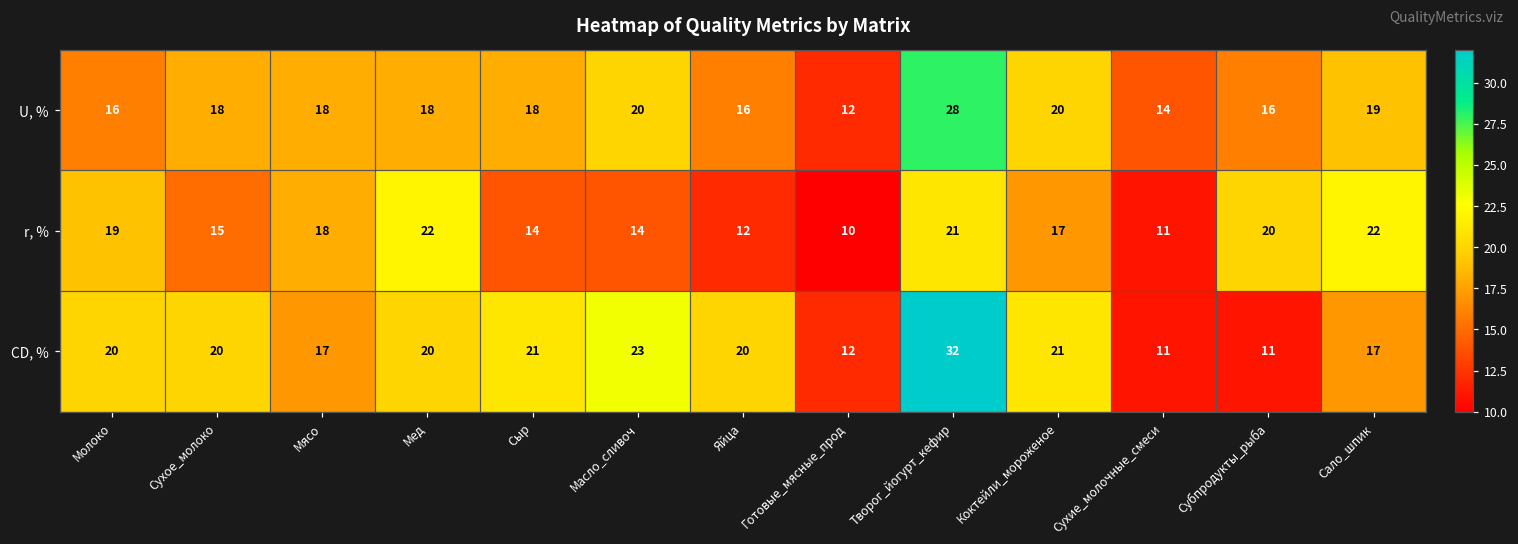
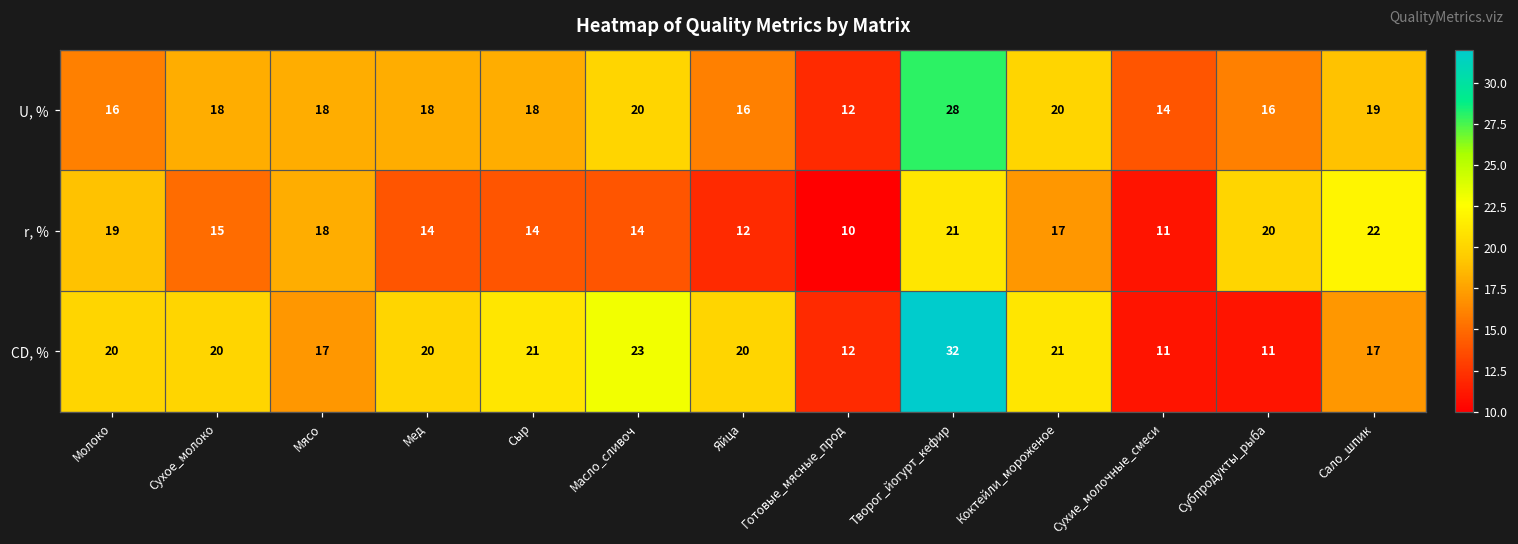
r, %, Мед: 22 -> 14
